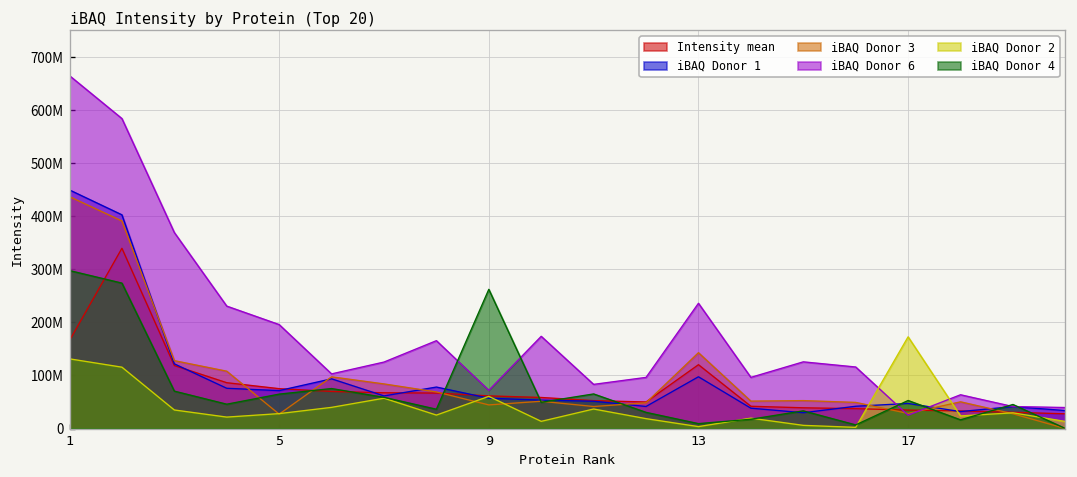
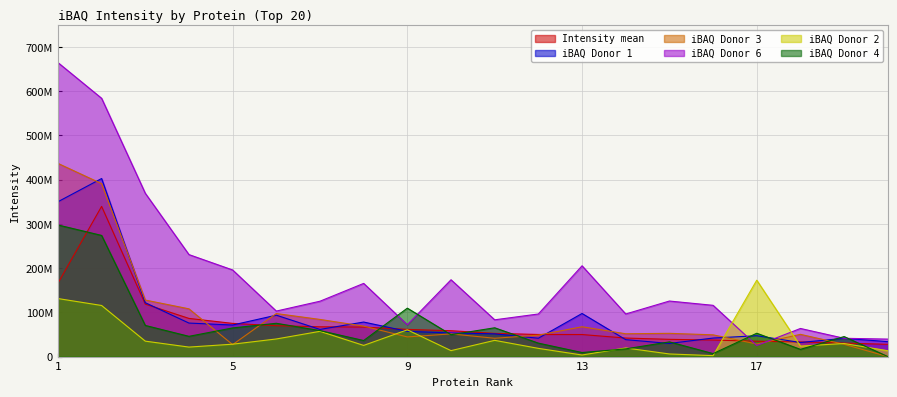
iBAQ Donor 1, 1: 450000000 -> 350000000
iBAQ Donor 4, 9: 260000000 -> 110000000
Intensity mean, 13: 120000000 -> 50000000
iBAQ Donor 3, 13: 140000000 -> 70000000
iBAQ Donor 6, 13: 240000000 -> 210000000
